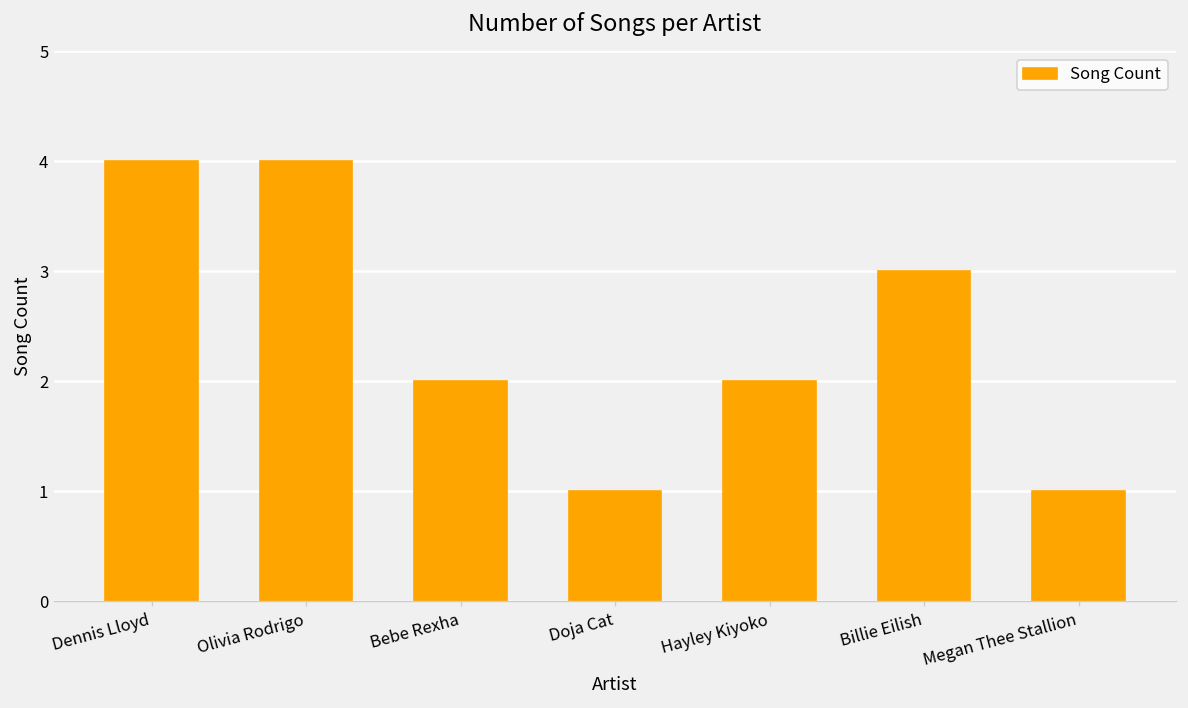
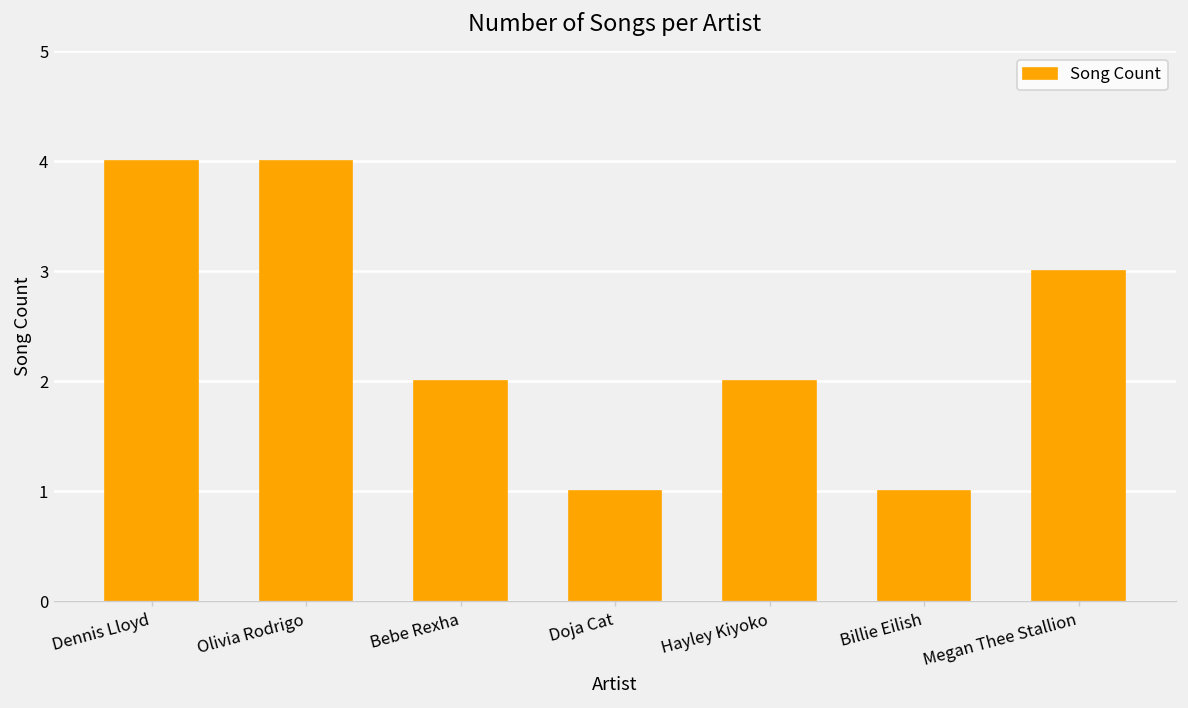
Billie Eilish: 3 -> 1
Megan Thee Stallion: 1 -> 3
